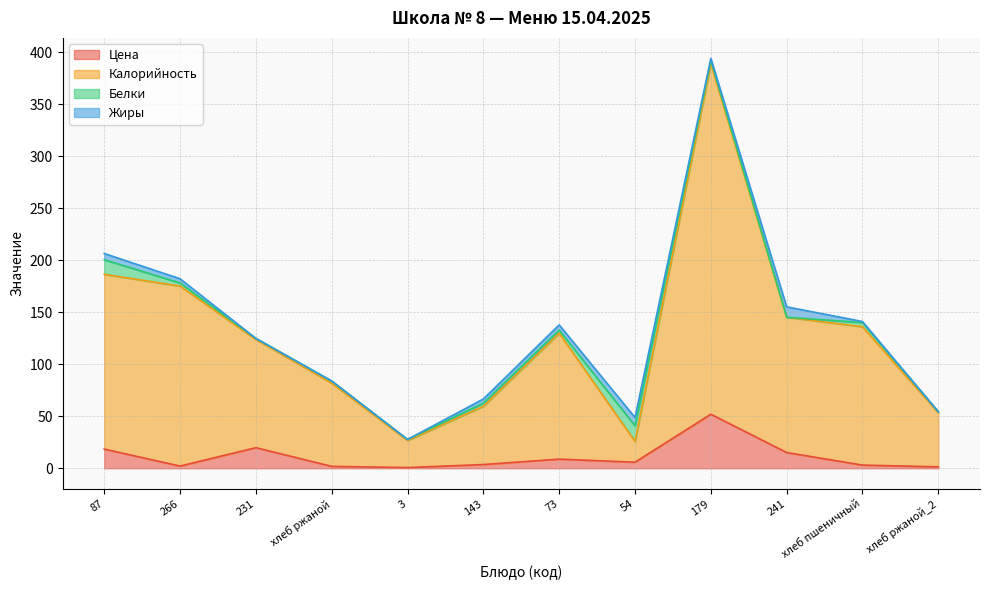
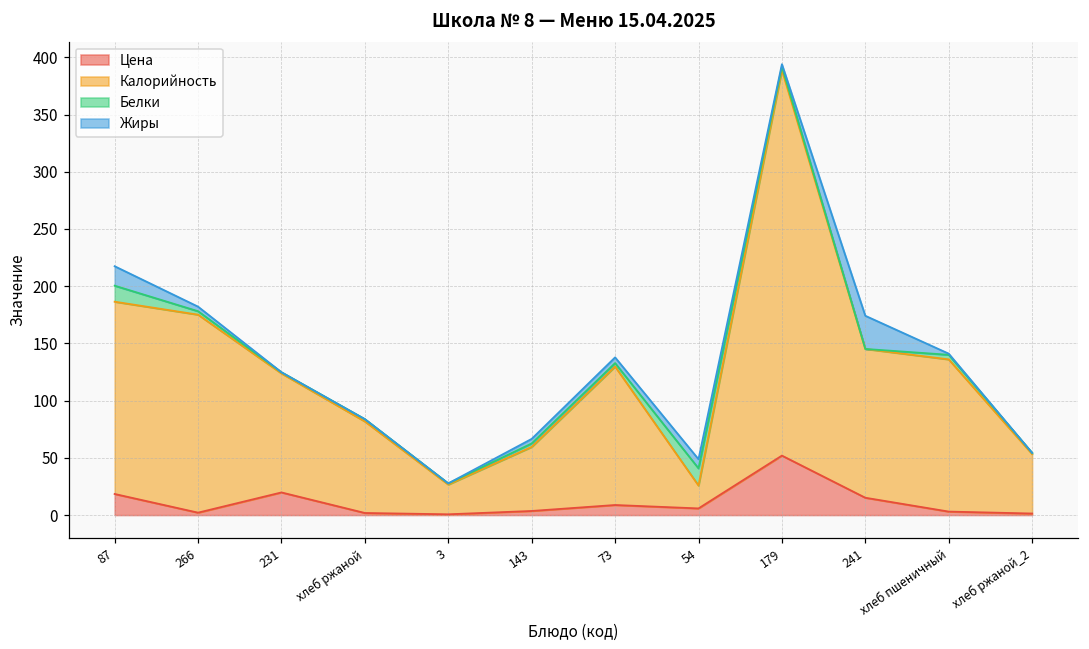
Жиры, 87: 6 -> 17
Жиры, 241: 10 -> 29
